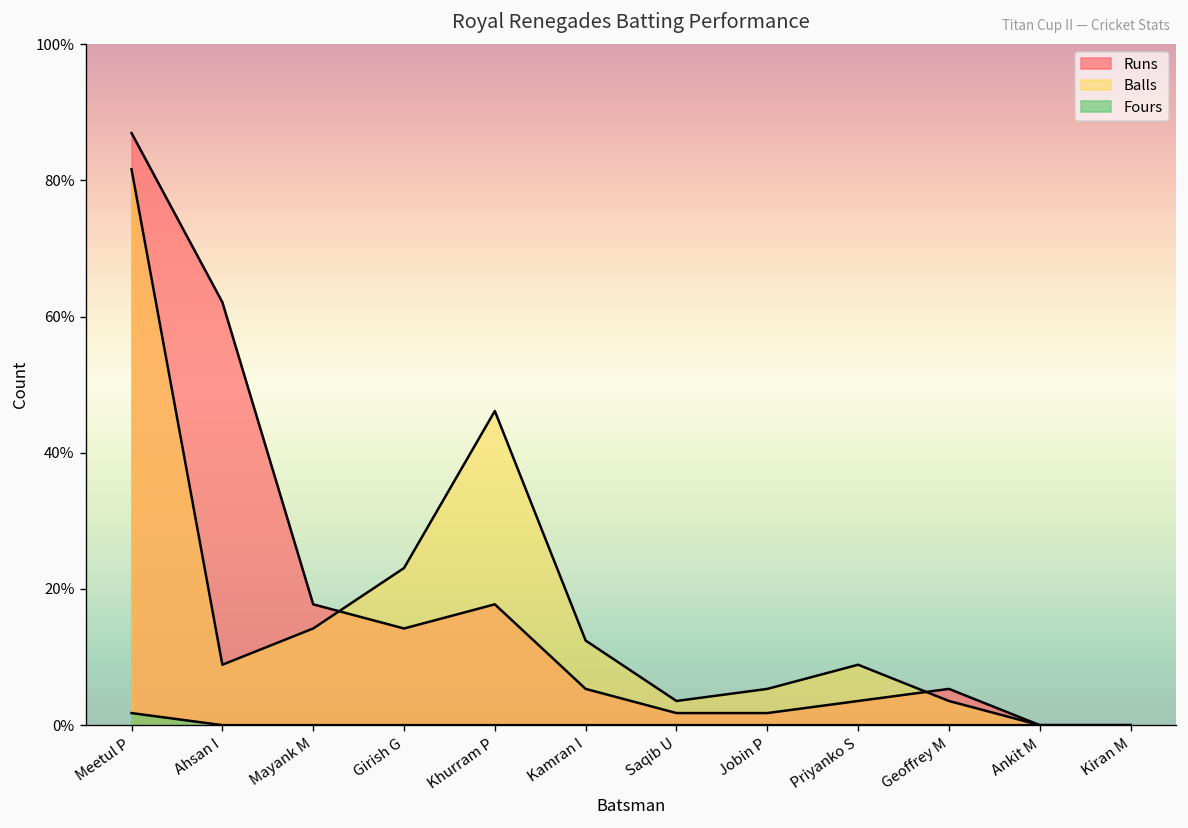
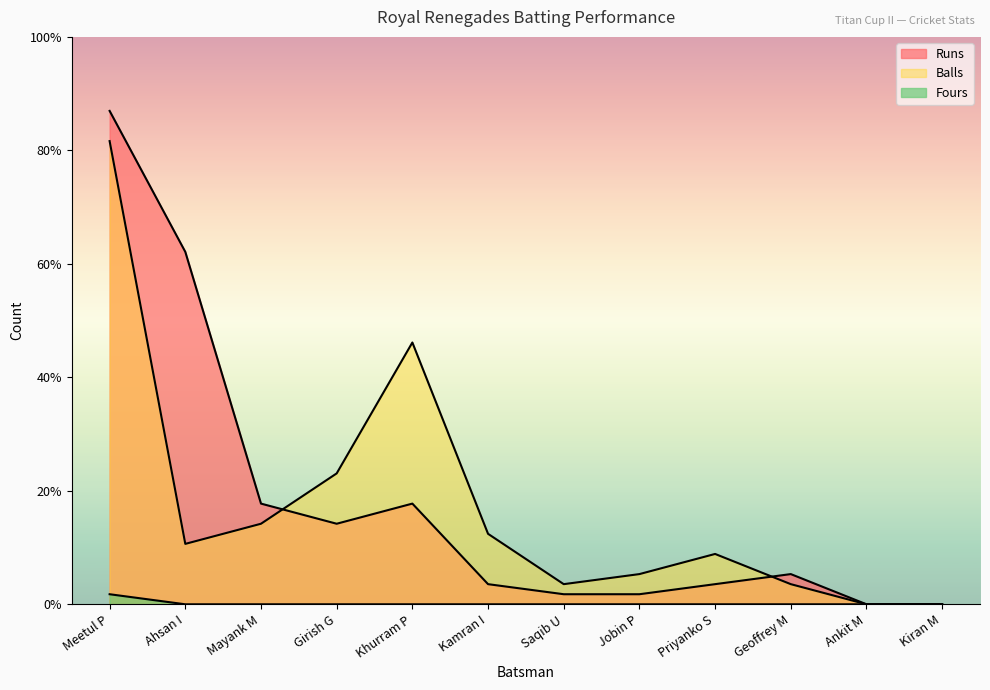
Balls, Ahsan I: 9% -> 11%
Runs, Kamran I: 5% -> 4%
